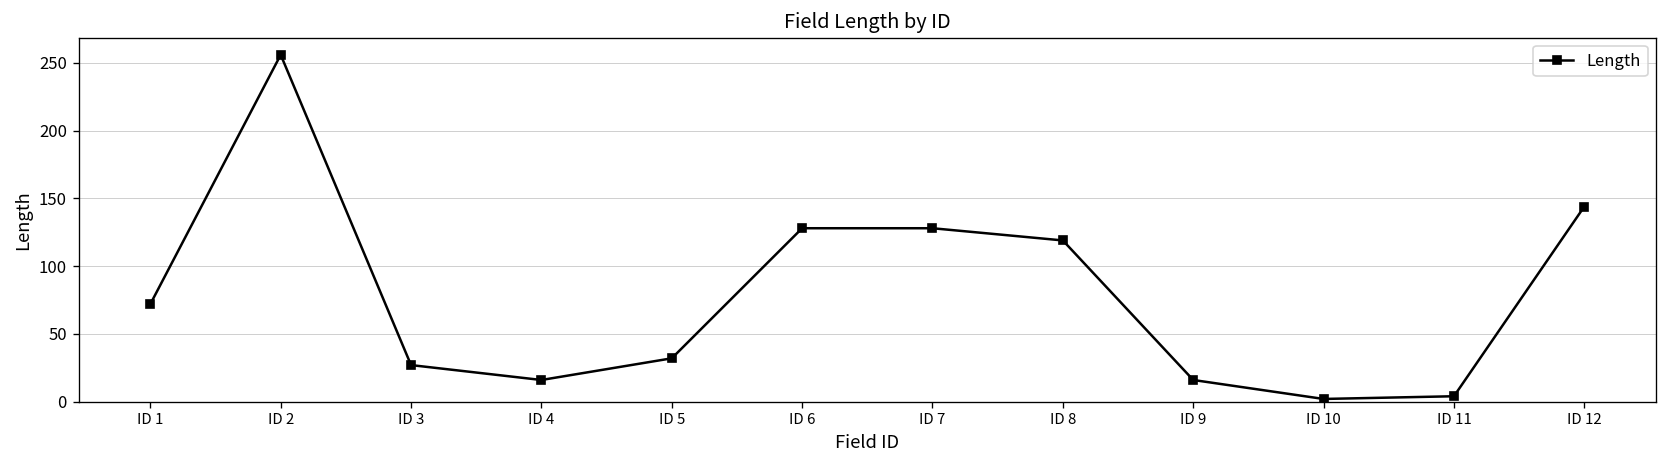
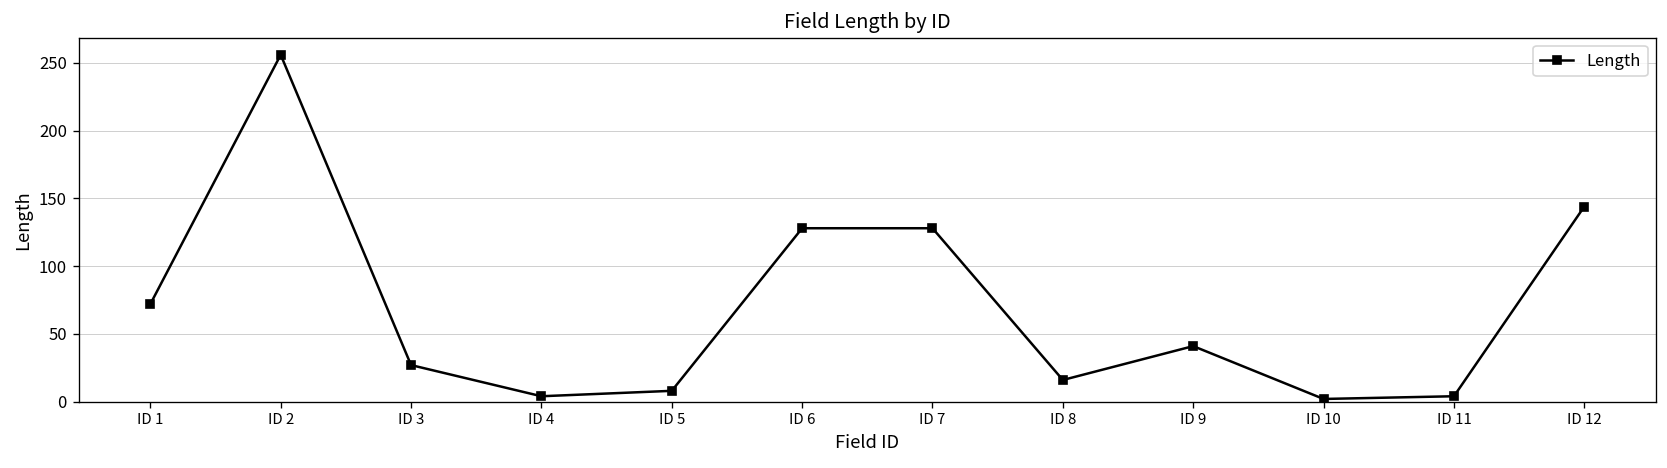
ID 4: 16 -> 4
ID 5: 32 -> 8
ID 8: 119 -> 16
ID 9: 16 -> 41
